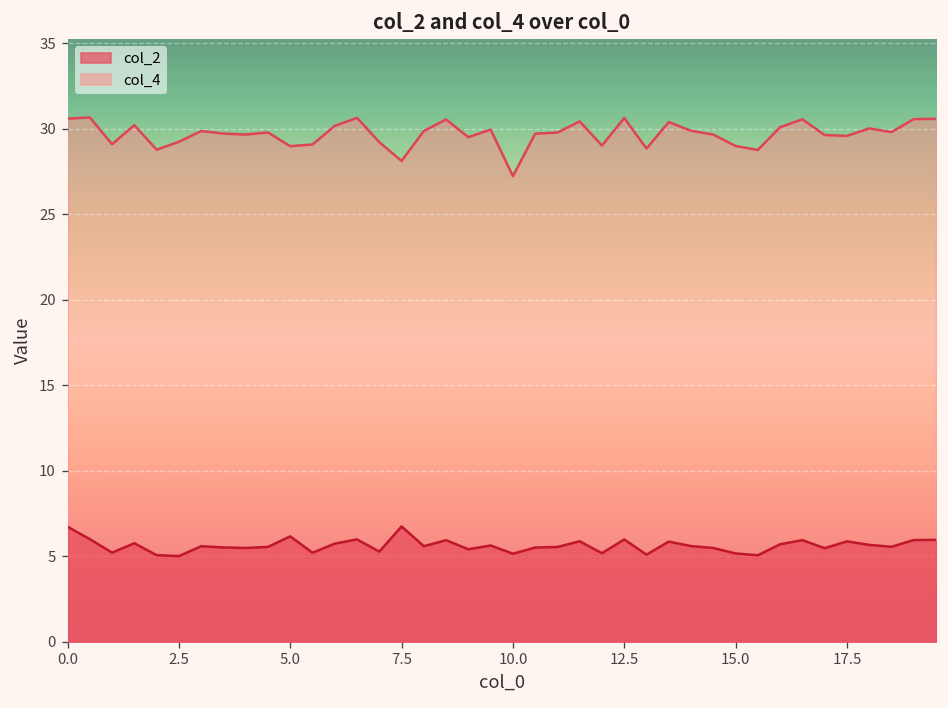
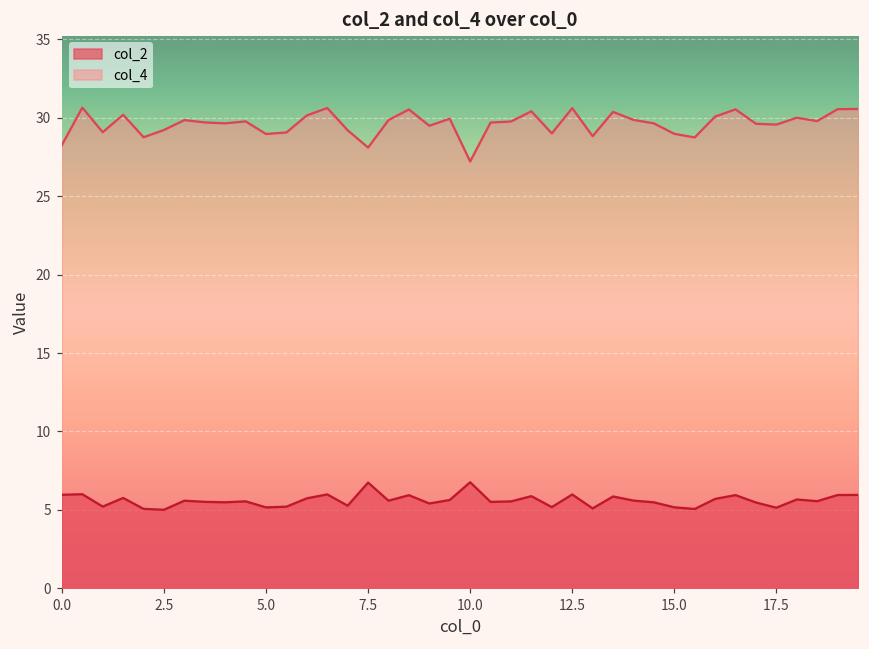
col_2, 0.0: 6.7 -> 6.0
col_4, 0.0: 30.6 -> 28.3
col_2, 5.0: 6.2 -> 5.2
col_2, 10.0: 5.1 -> 6.8
col_2, 17.5: 5.9 -> 5.1
